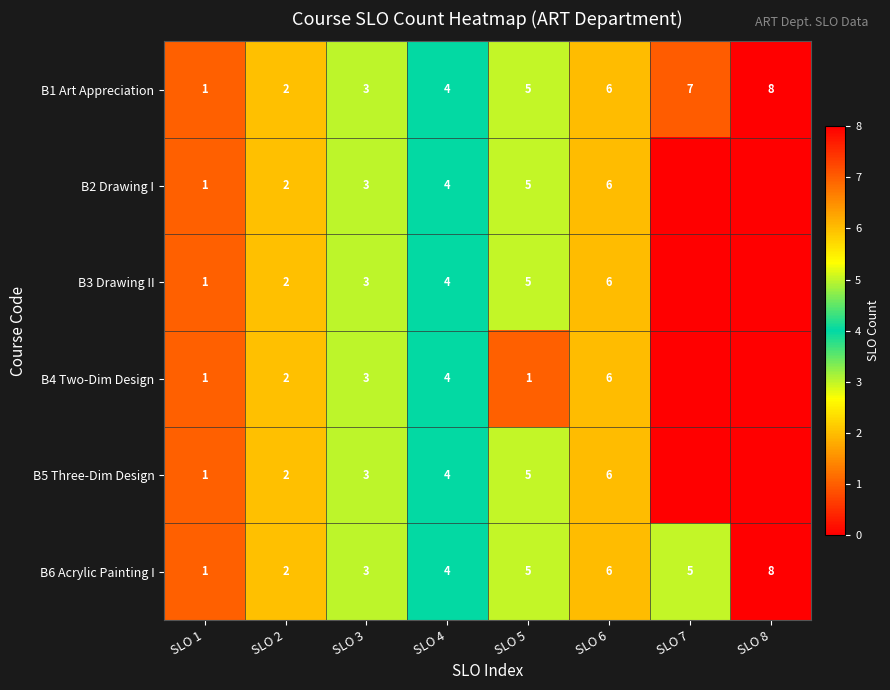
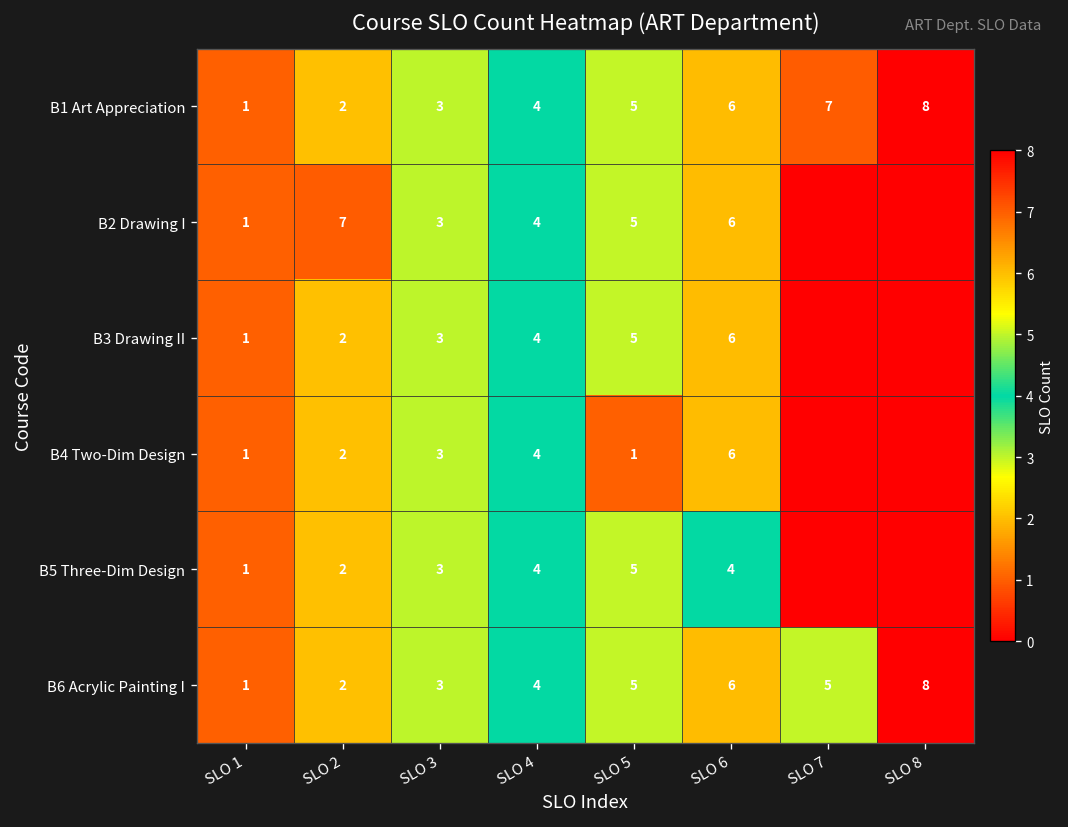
B2 Drawing I, SLO 2: 2 -> 7
B5 Three-Dim Design, SLO 6: 6 -> 4
